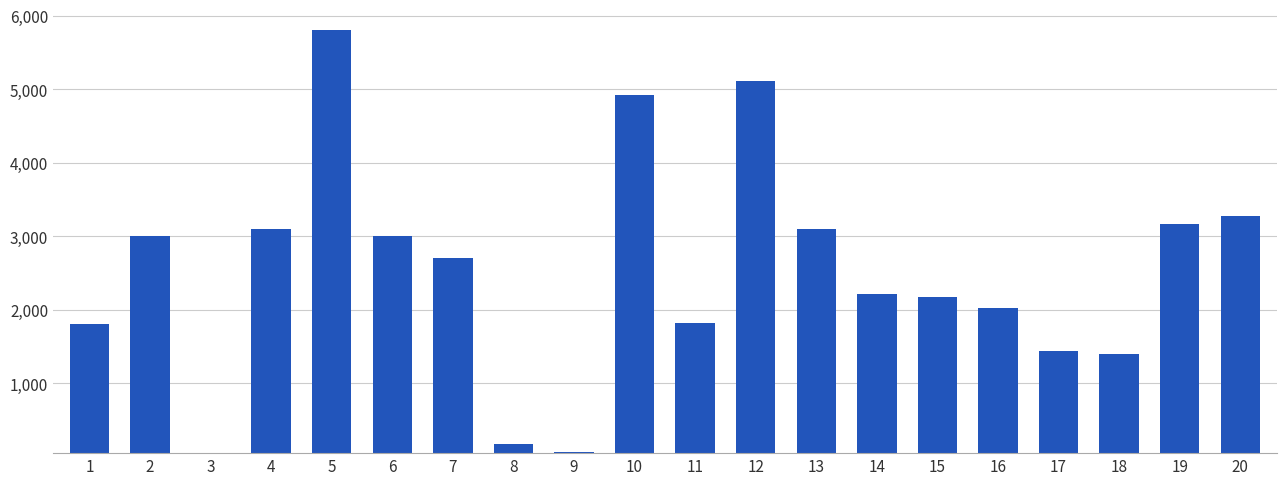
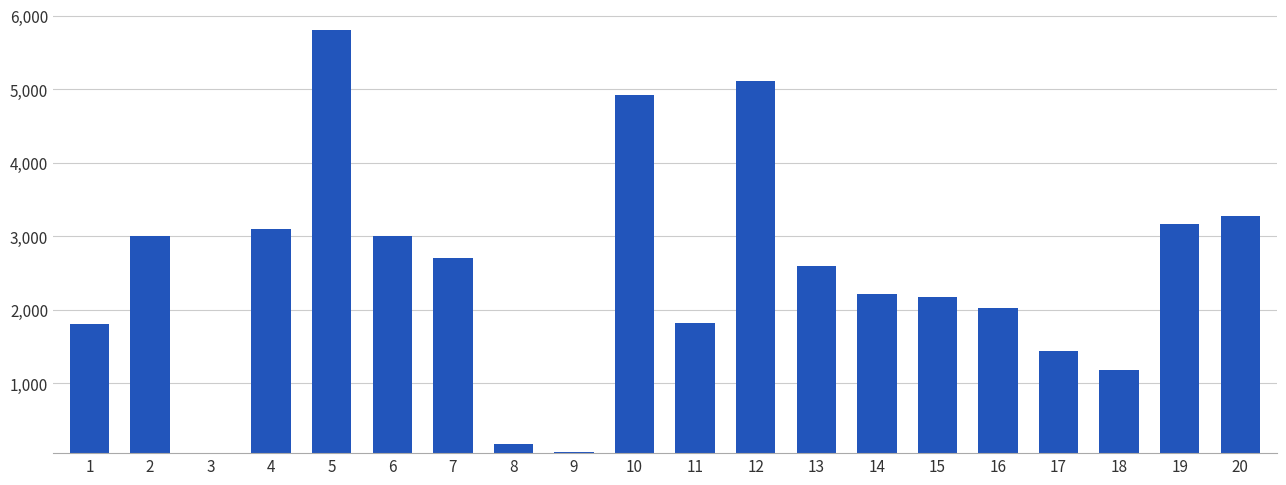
13: 3,100 -> 2,600
18: 1,400 -> 1,200
